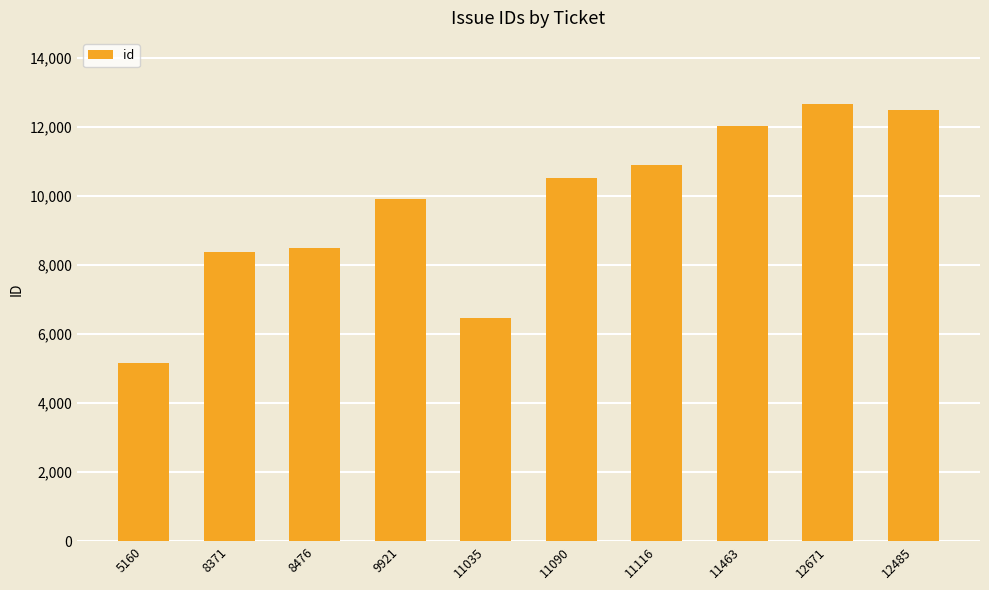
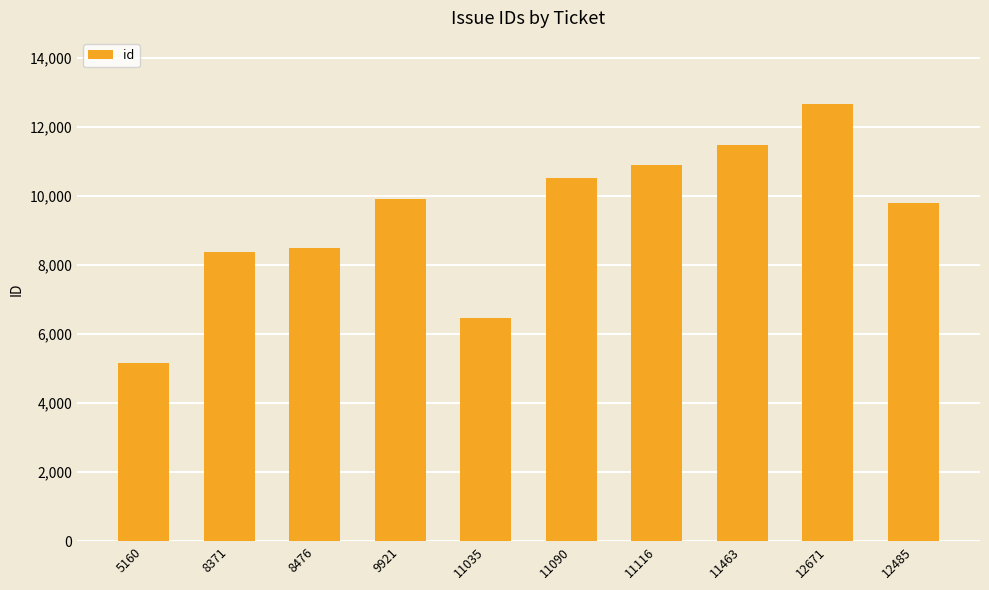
11463: 12,000 -> 11,500
12485: 12,500 -> 9,800
